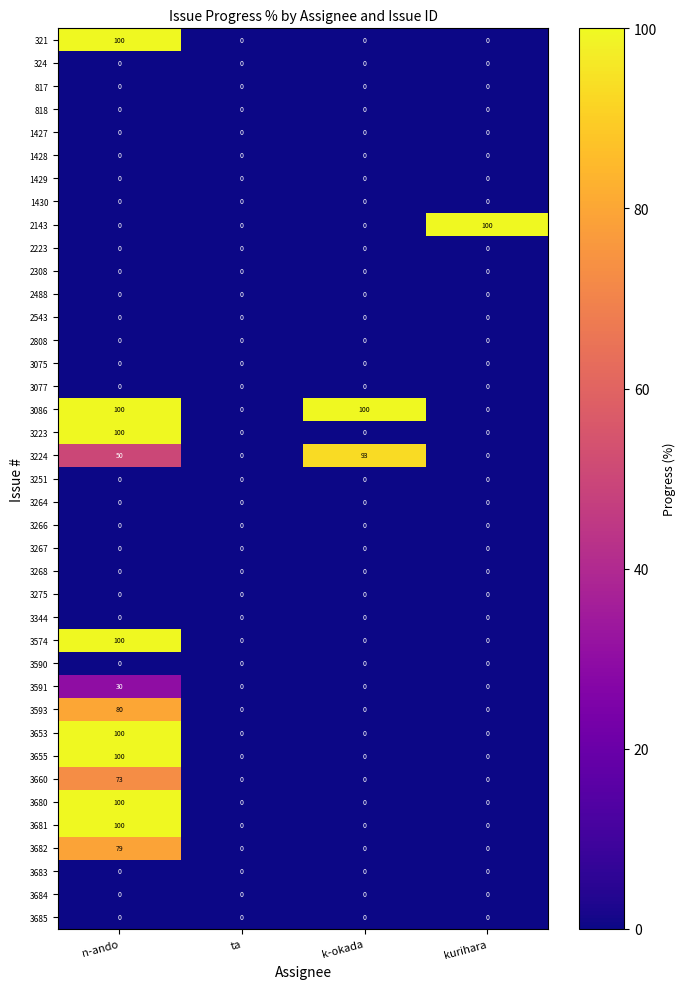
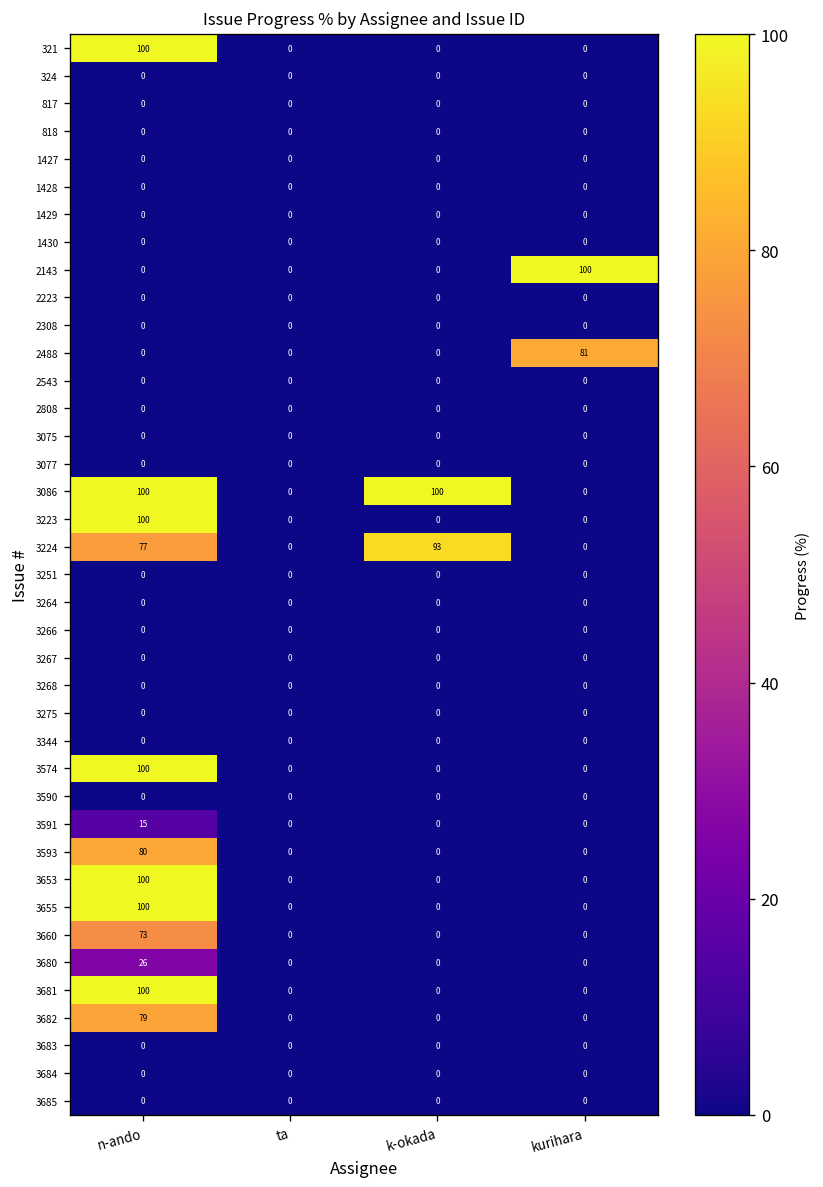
2488, kurihara: 0 -> 81
3224, n-ando: 50 -> 77
3591, n-ando: 30 -> 15
3680, n-ando: 100 -> 26
